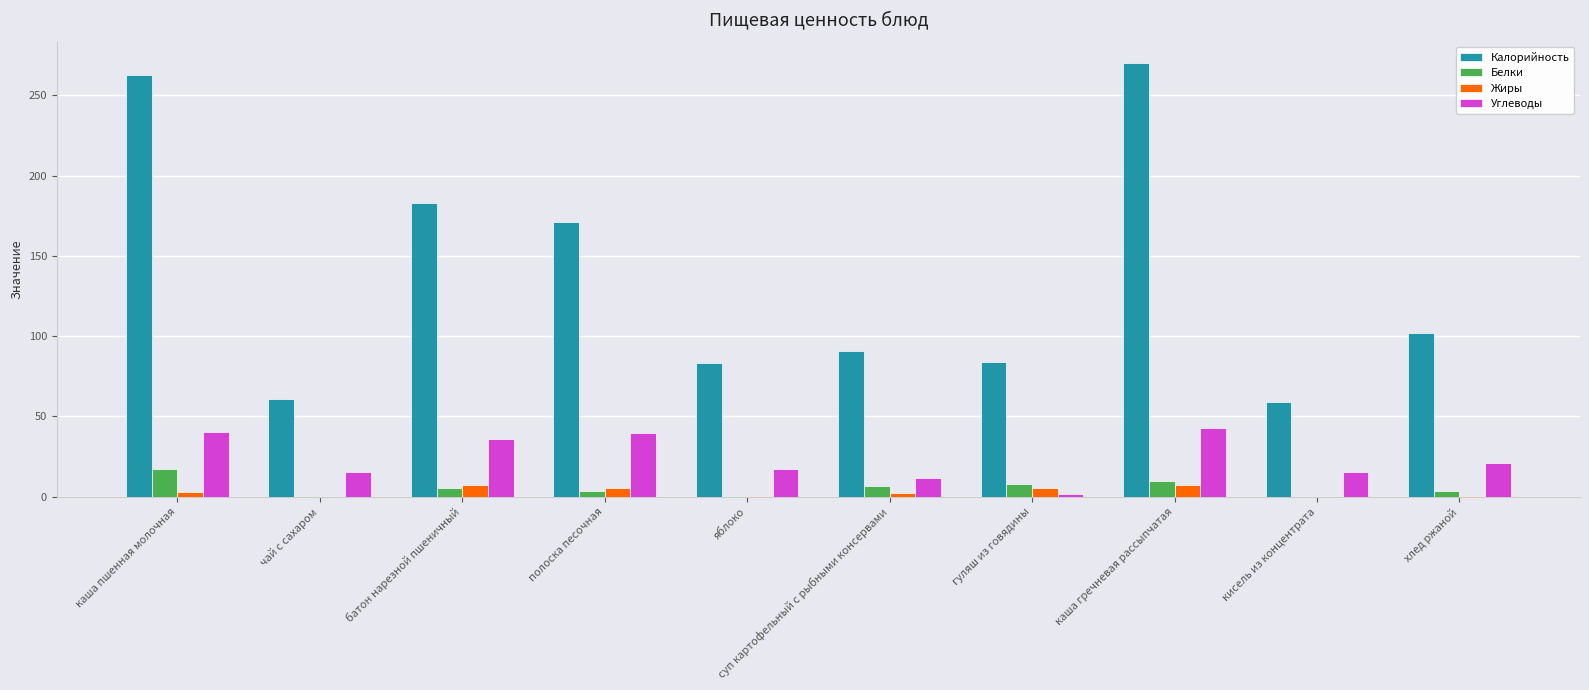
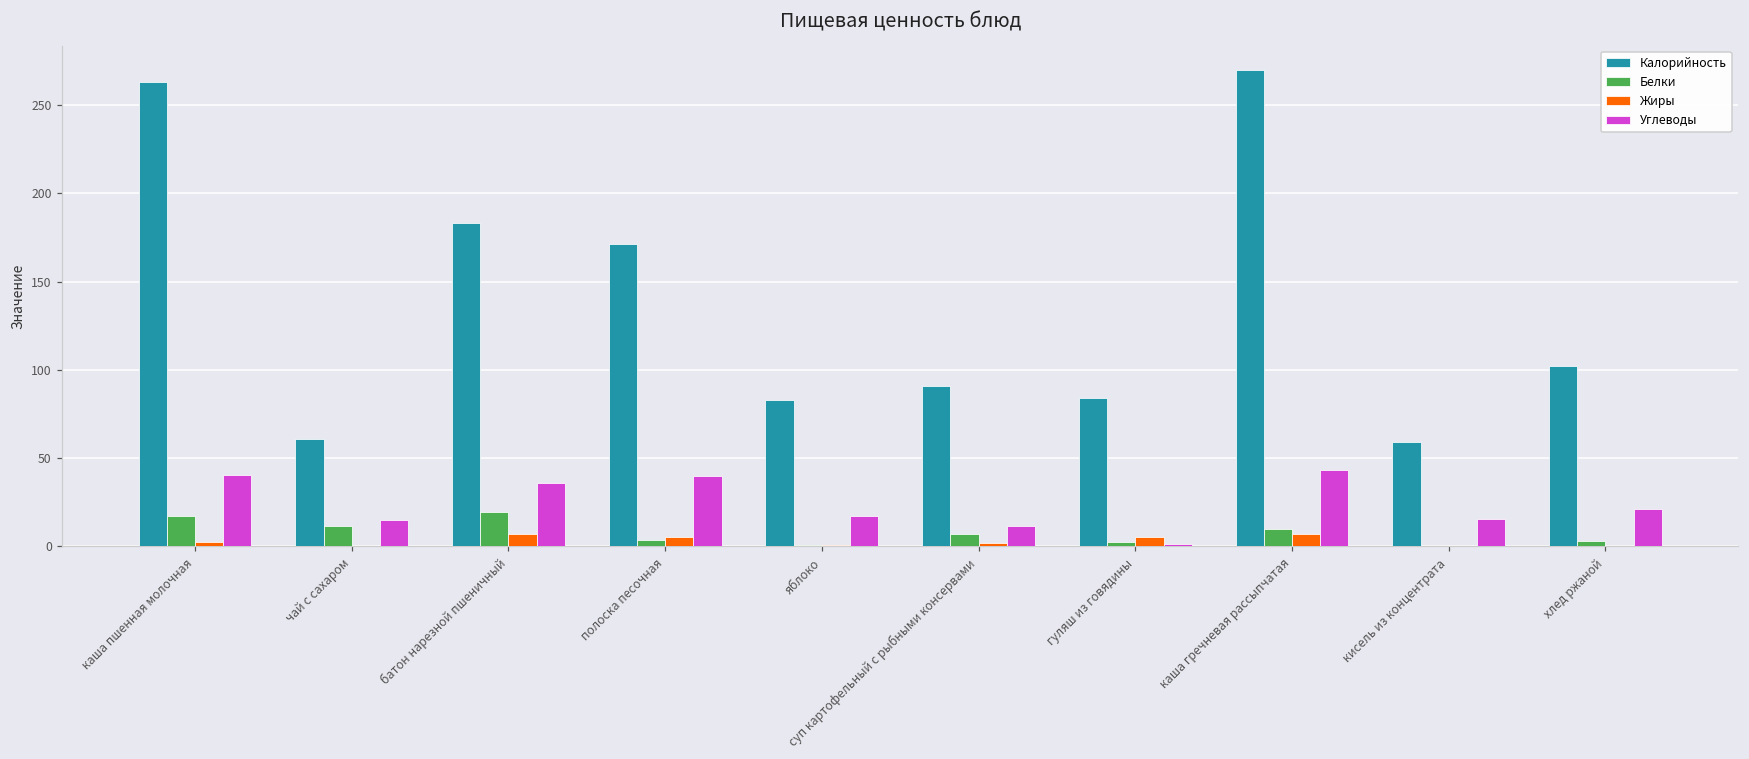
Белки, чай с сахаром: 0 -> 12
Белки, батон нарезной пшеничный: 5 -> 20
Белки, гуляш из говядины: 8 -> 3
